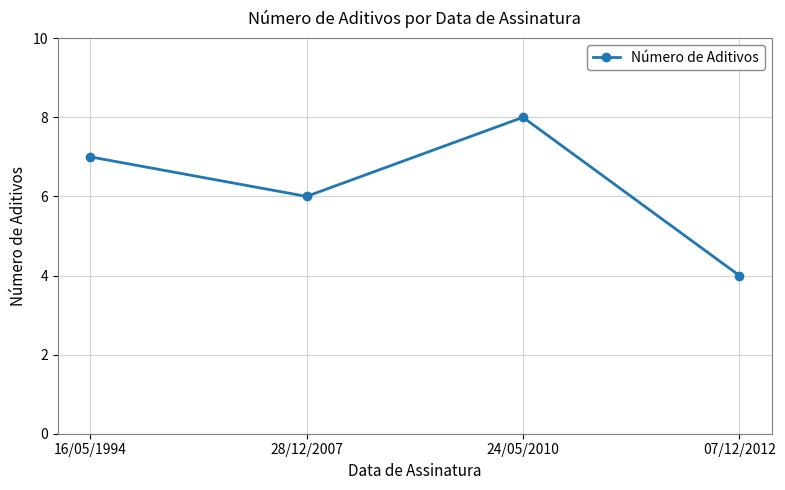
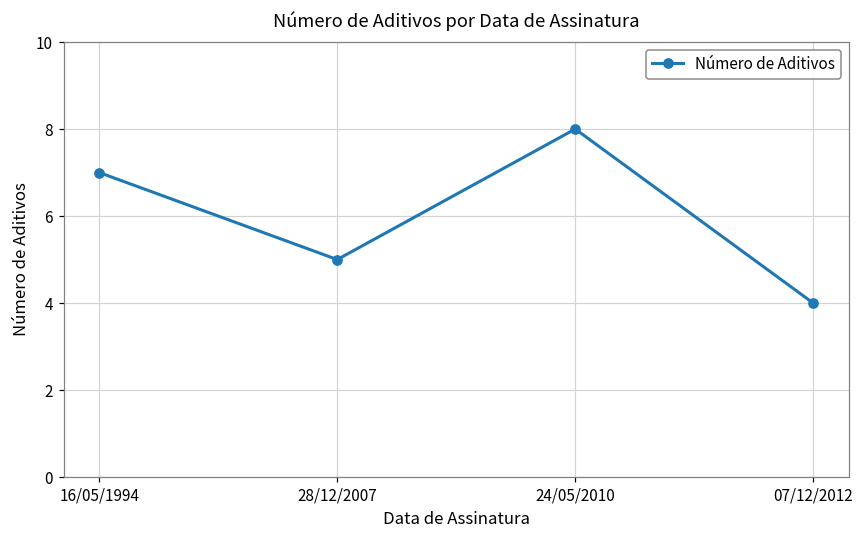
28/12/2007: 6 -> 5
